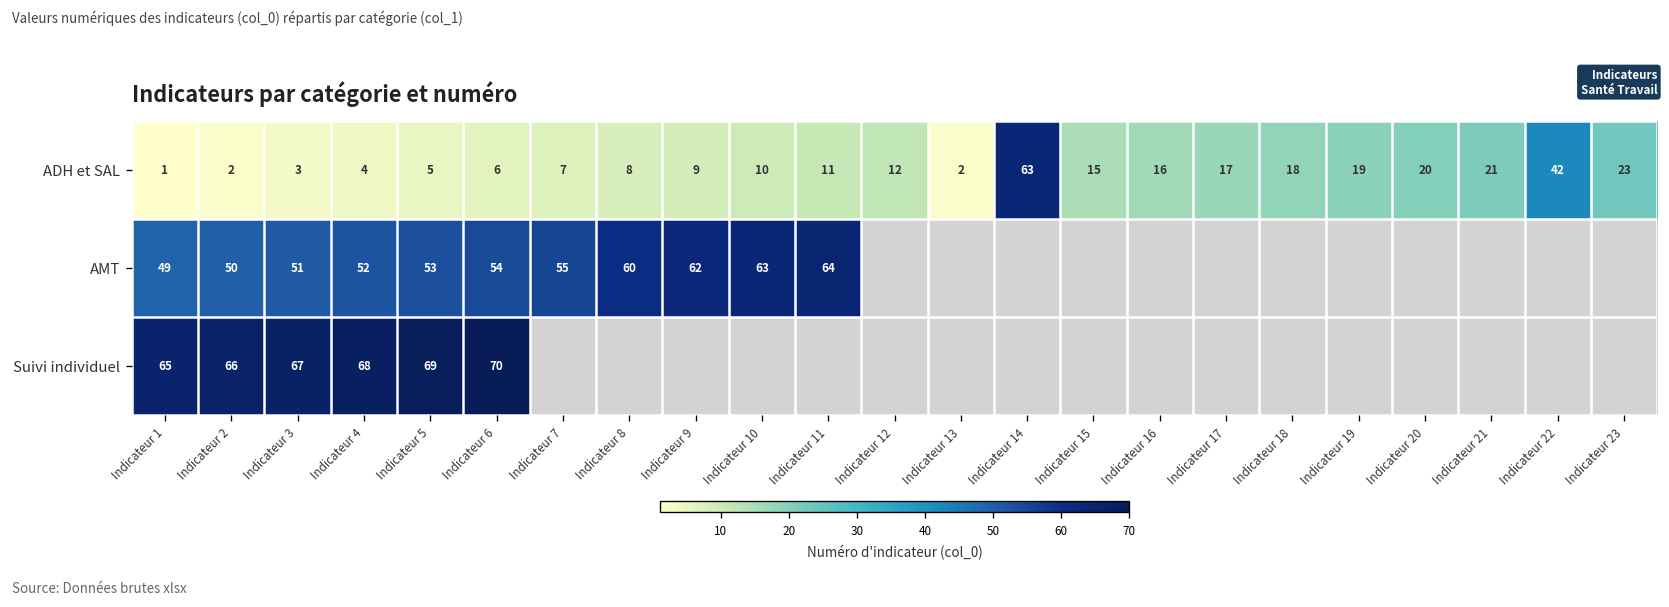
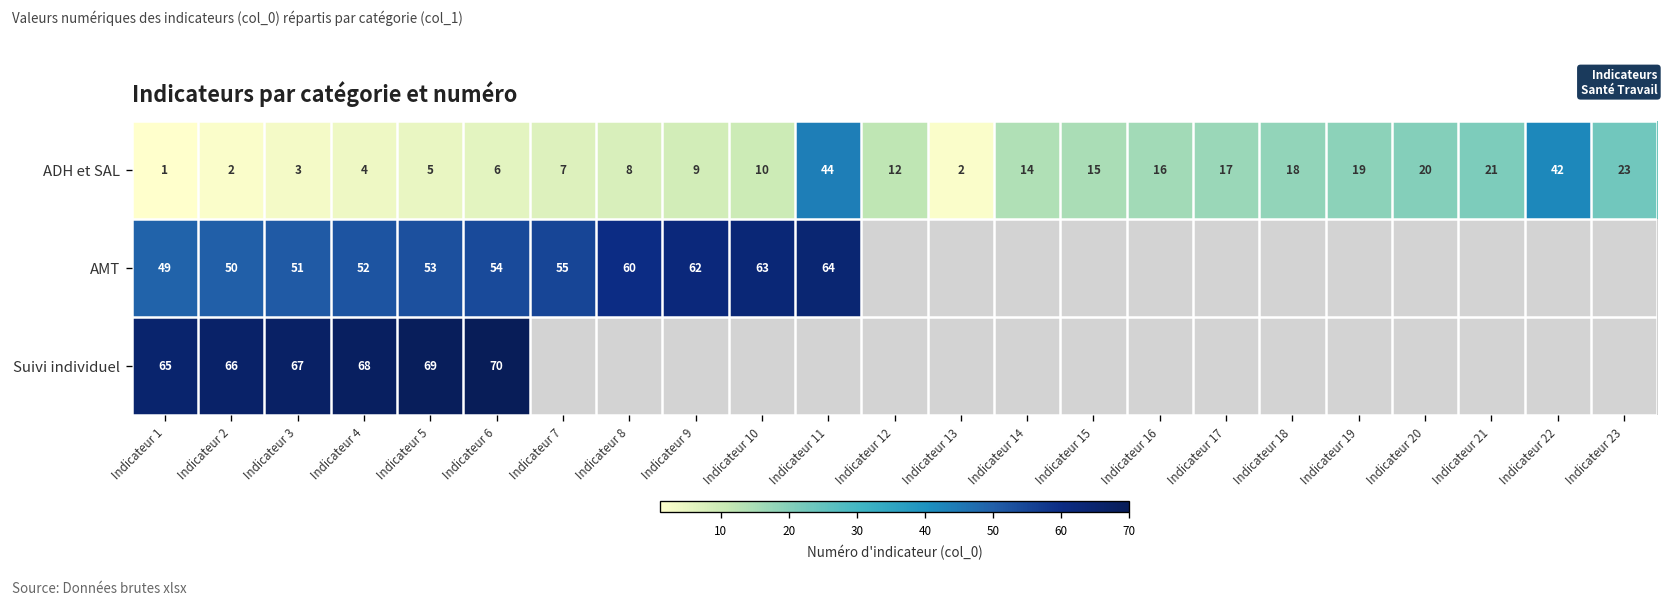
ADH et SAL, Indicateur 11: 11 -> 44
ADH et SAL, Indicateur 14: 63 -> 14
